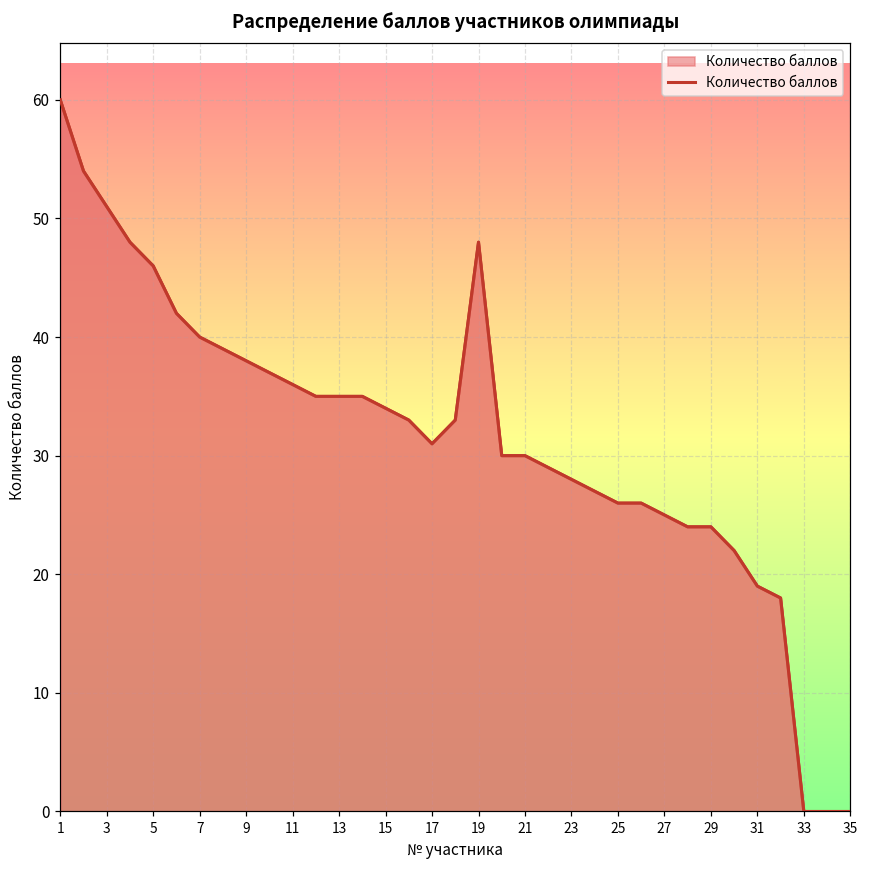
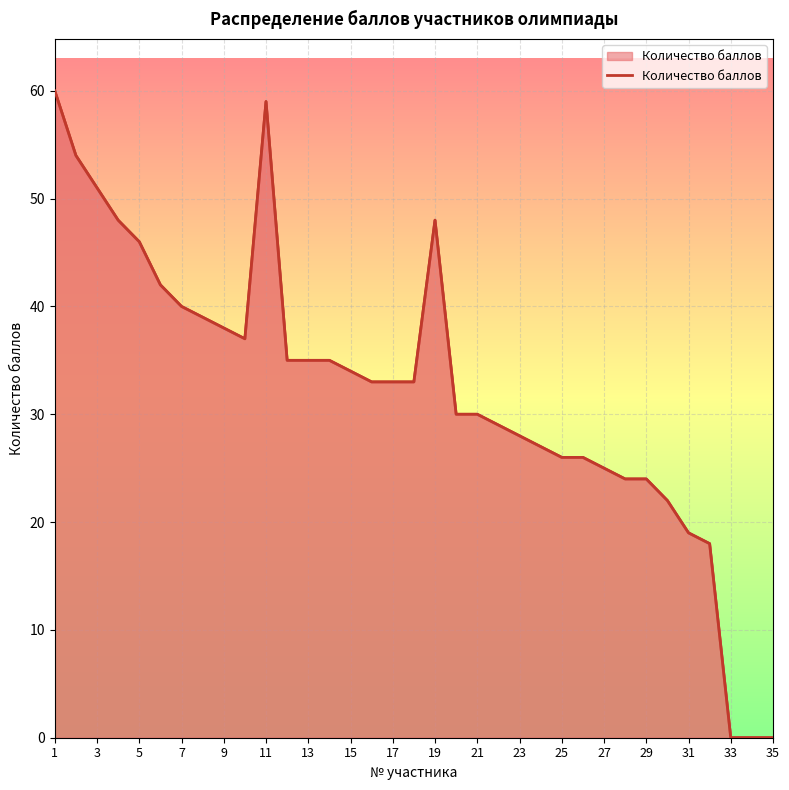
11: 36 -> 59
17: 31 -> 33
